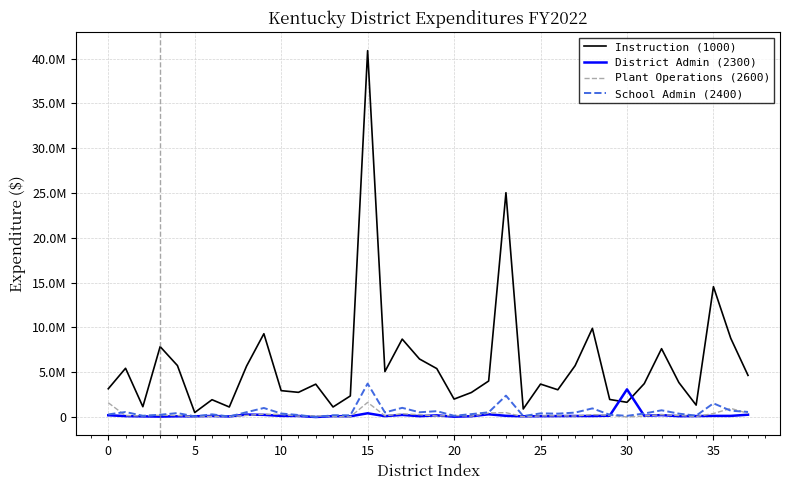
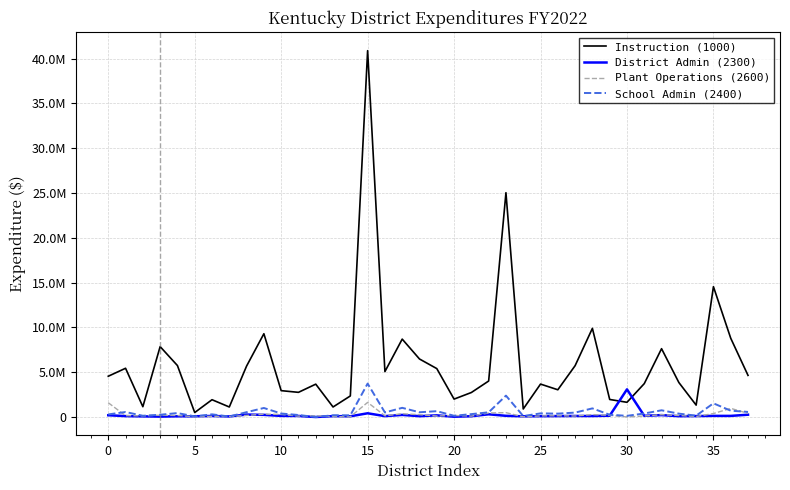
Instruction (1000), 0: 3000000 -> 5000000
